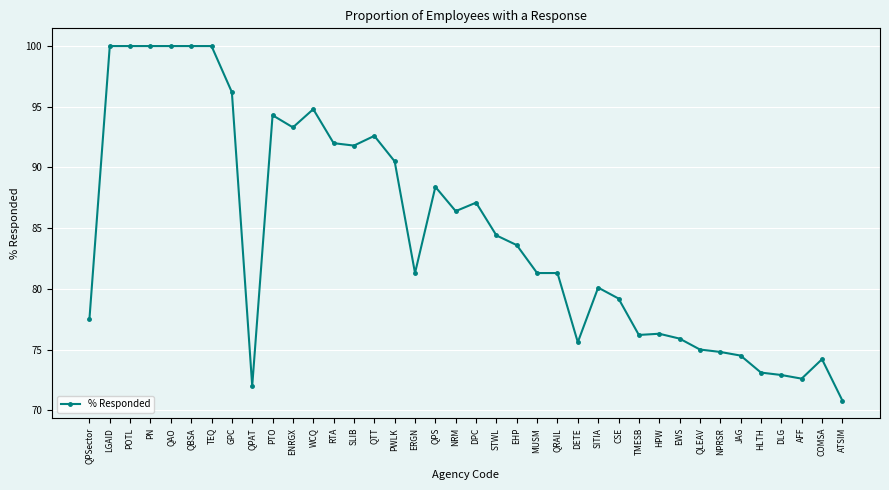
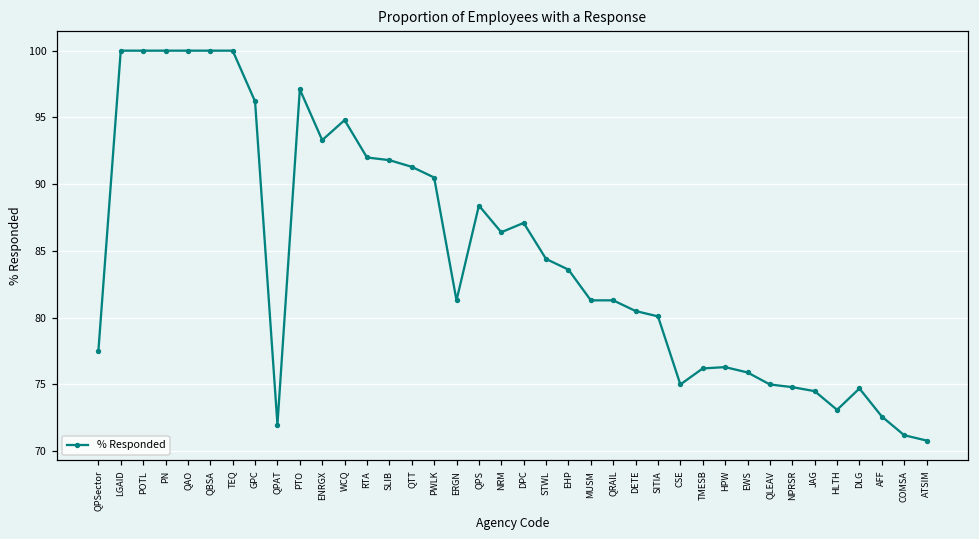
PTO: 94.3 -> 97.1
QTT: 92.6 -> 91.3
DETE: 75.6 -> 80.5
CSE: 79.2 -> 75.0
DLG: 72.9 -> 74.7
COMSA: 74.2 -> 71.2
